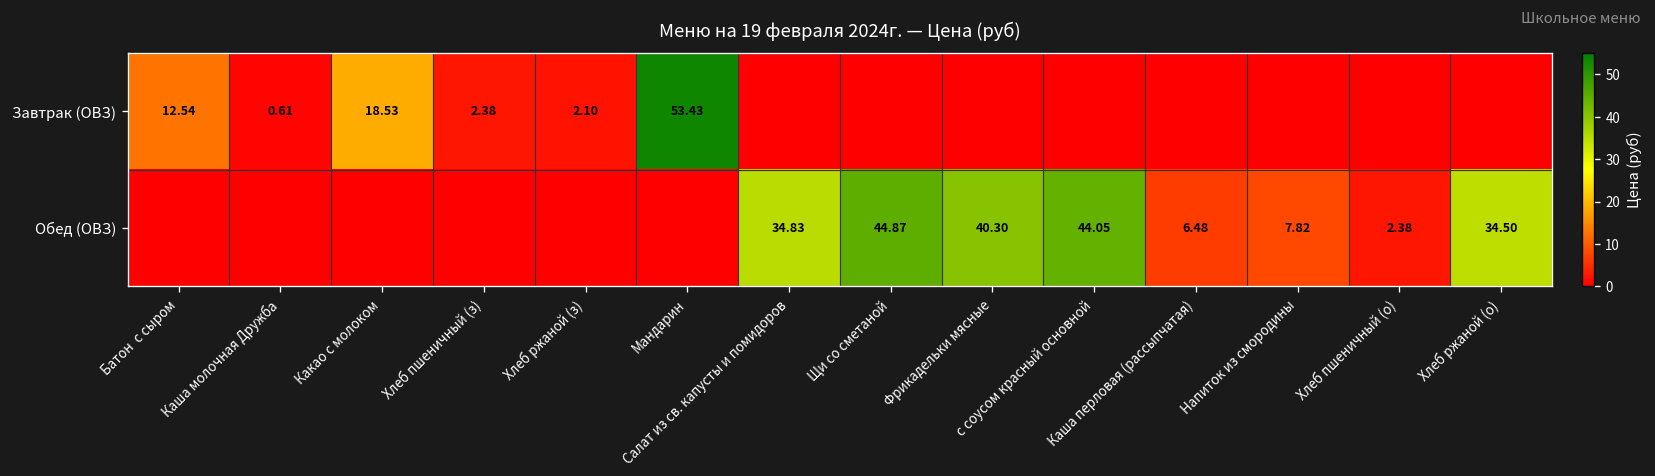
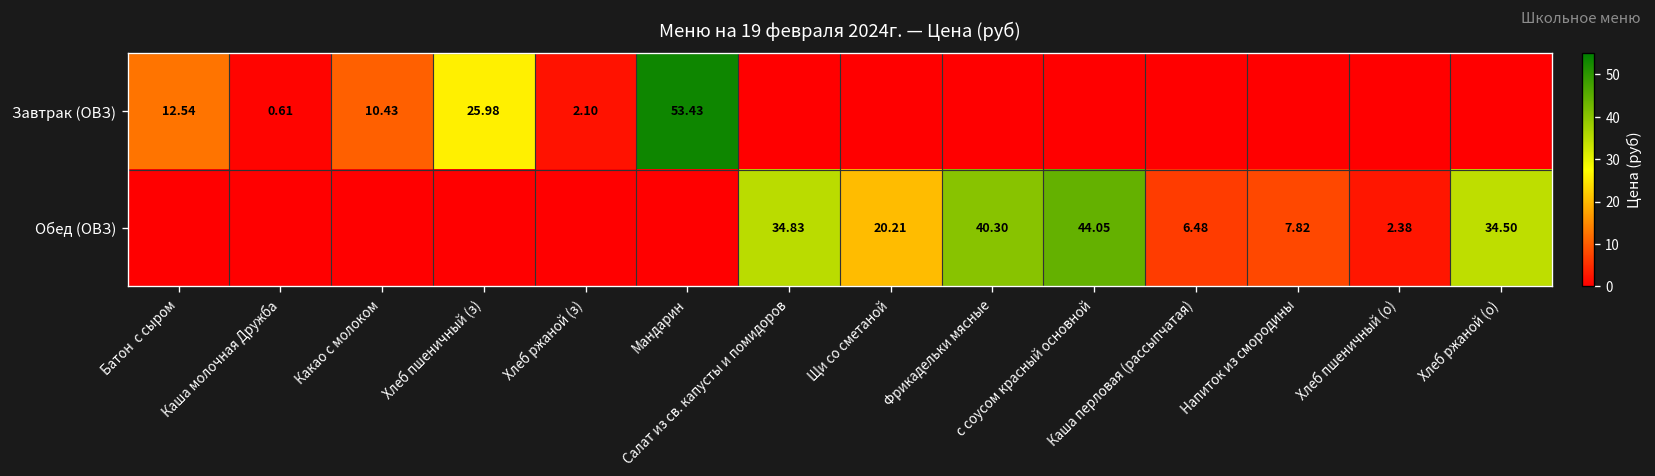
Завтрак (ОВЗ), Какао с молоком: 18.53 -> 10.43
Завтрак (ОВЗ), Хлеб пшеничный (з): 2.38 -> 25.98
Обед (ОВЗ), Щи со сметаной: 44.87 -> 20.21
